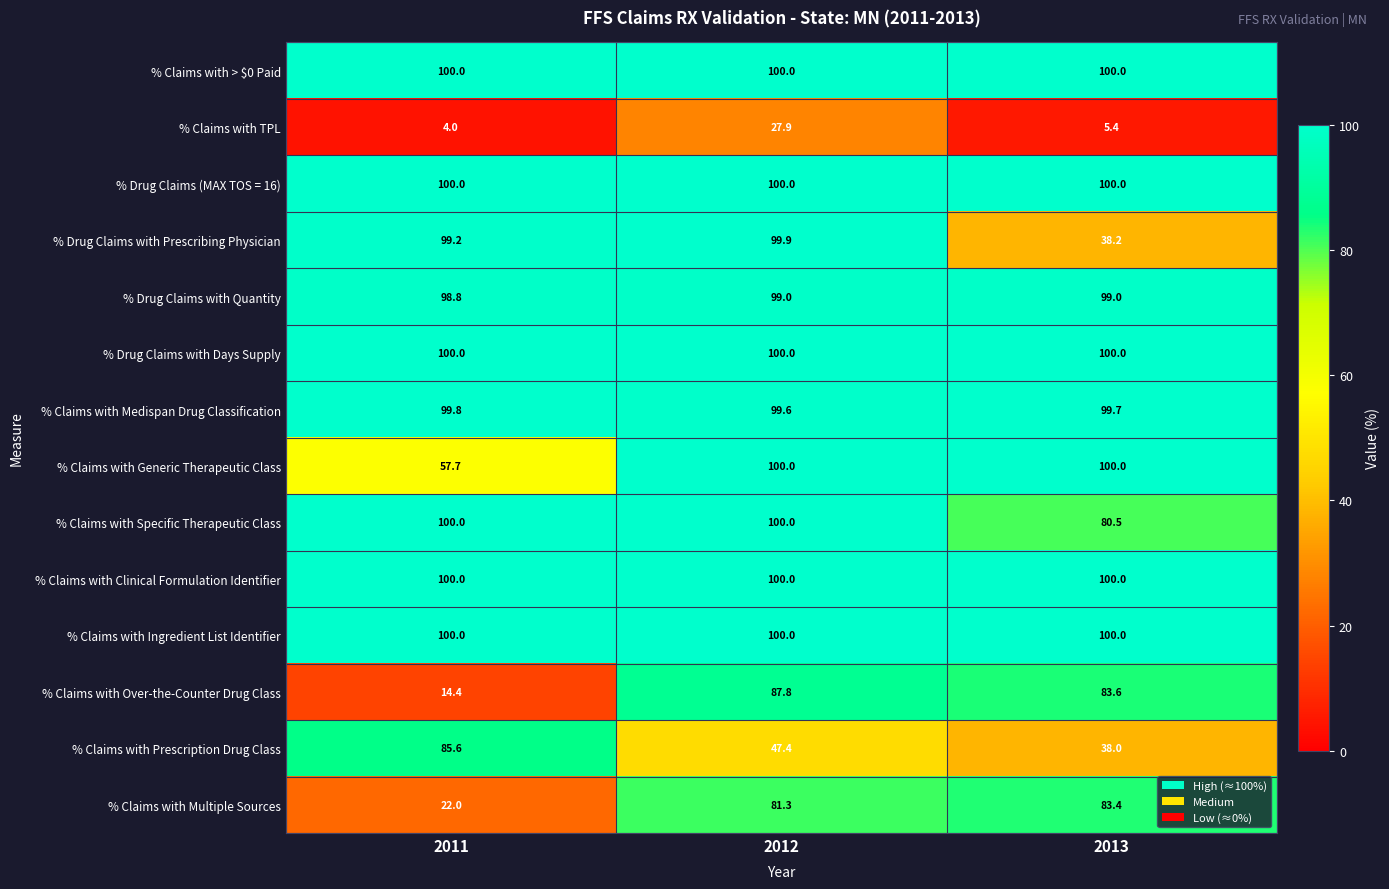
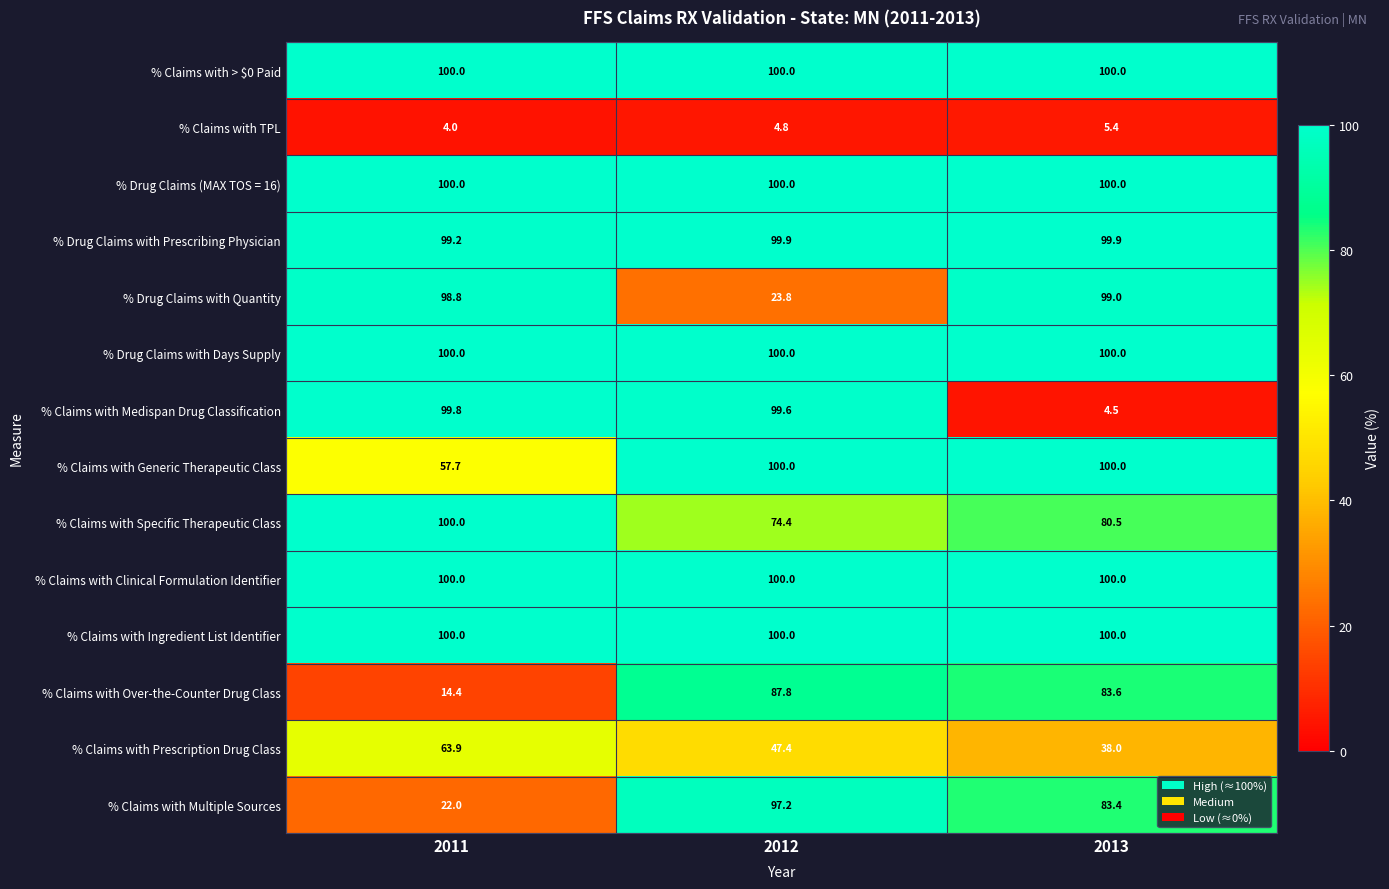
% Claims with TPL, 2012: 27.9 -> 4.8
% Drug Claims with Prescribing Physician, 2013: 38.2 -> 99.9
% Drug Claims with Quantity, 2012: 99.0 -> 23.8
% Claims with Medispan Drug Classification, 2013: 99.7 -> 4.5
% Claims with Specific Therapeutic Class, 2012: 100.0 -> 74.4
% Claims with Prescription Drug Class, 2011: 85.6 -> 63.9
% Claims with Multiple Sources, 2012: 81.3 -> 97.2
